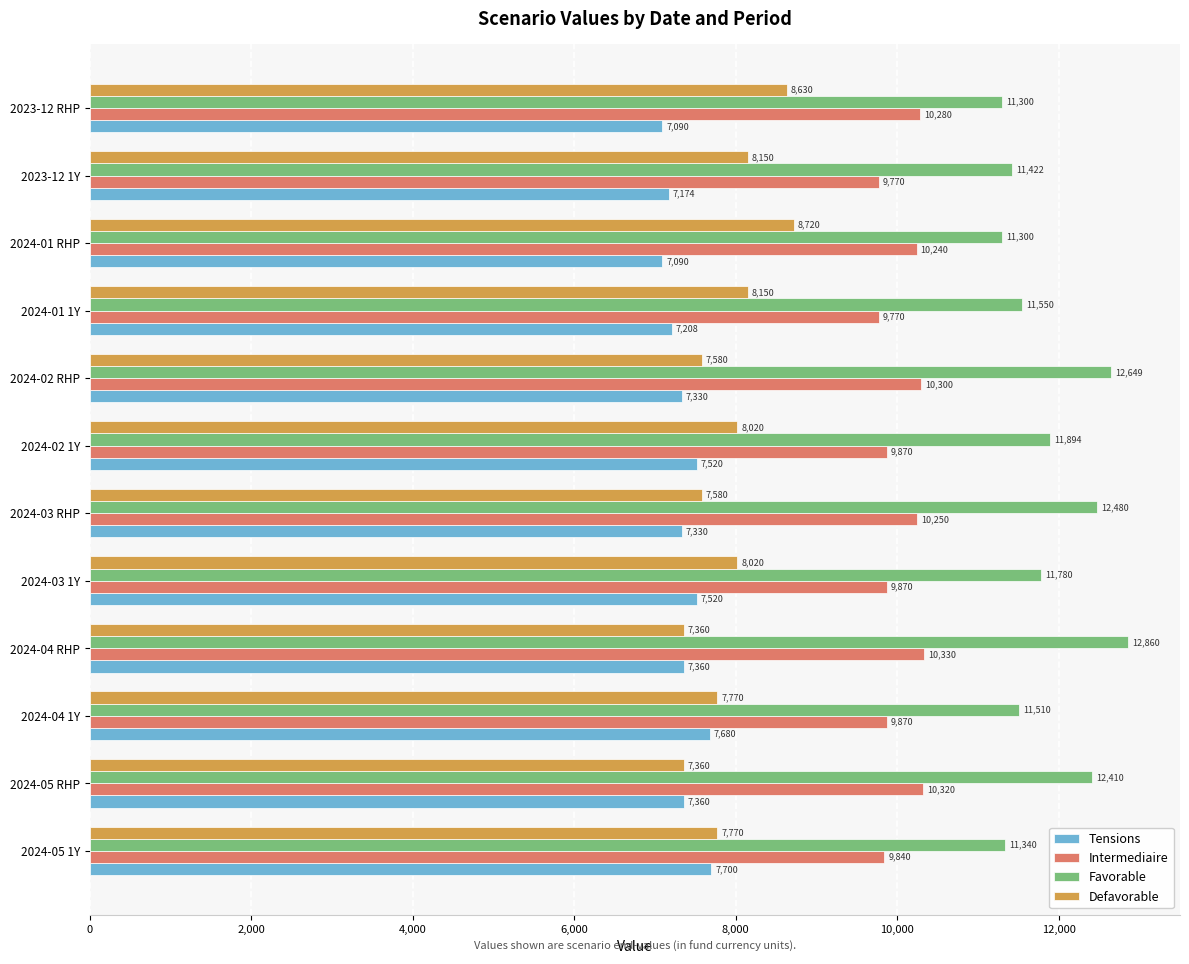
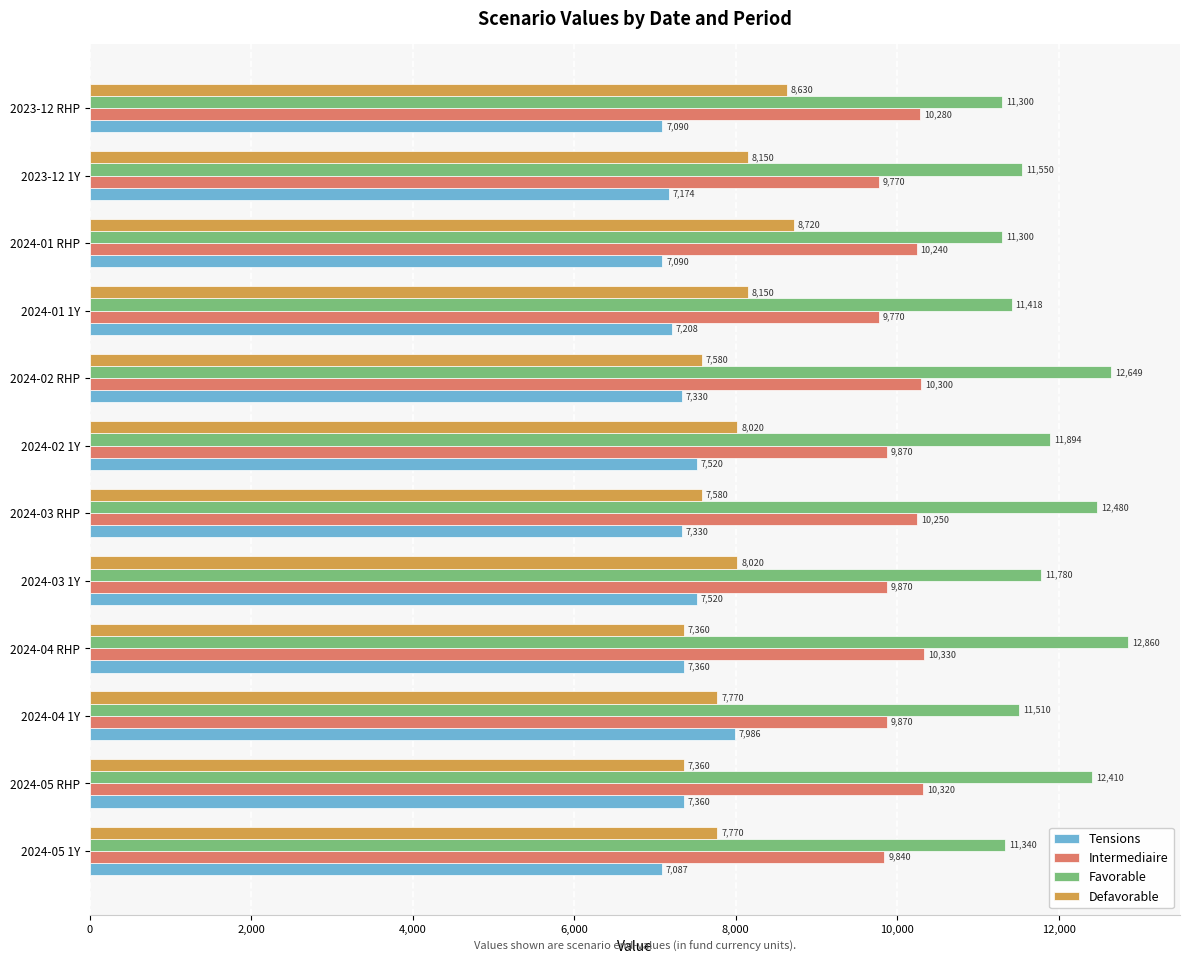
Favorable, 2023-12 1Y: 11,422 -> 11,550
Favorable, 2024-01 1Y: 11,550 -> 11,418
Tensions, 2024-04 1Y: 7,680 -> 7,986
Tensions, 2024-05 1Y: 7,700 -> 7,087
